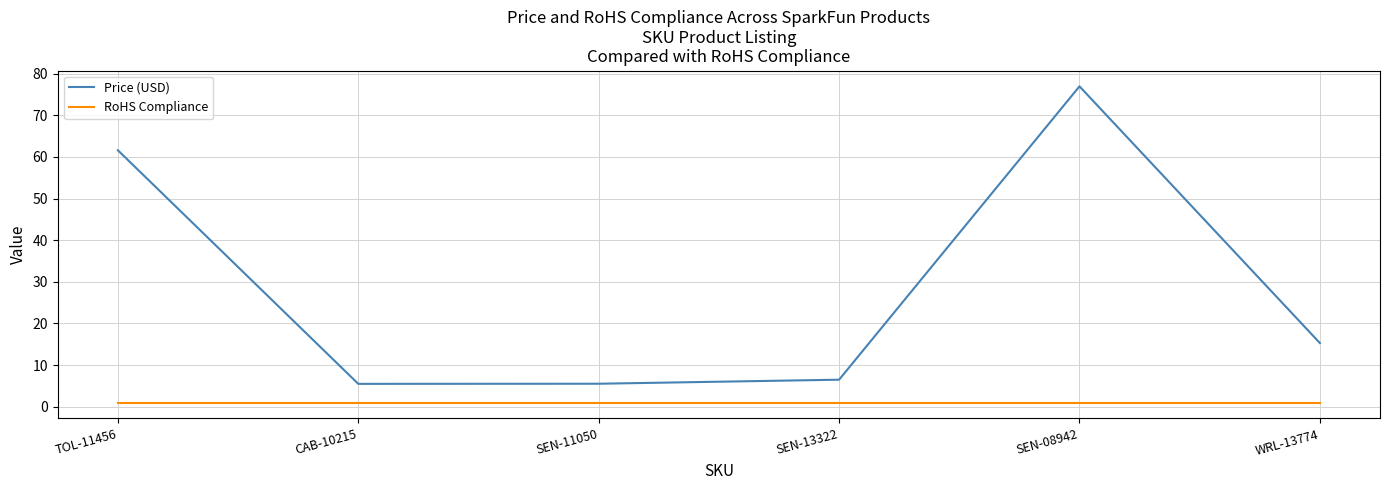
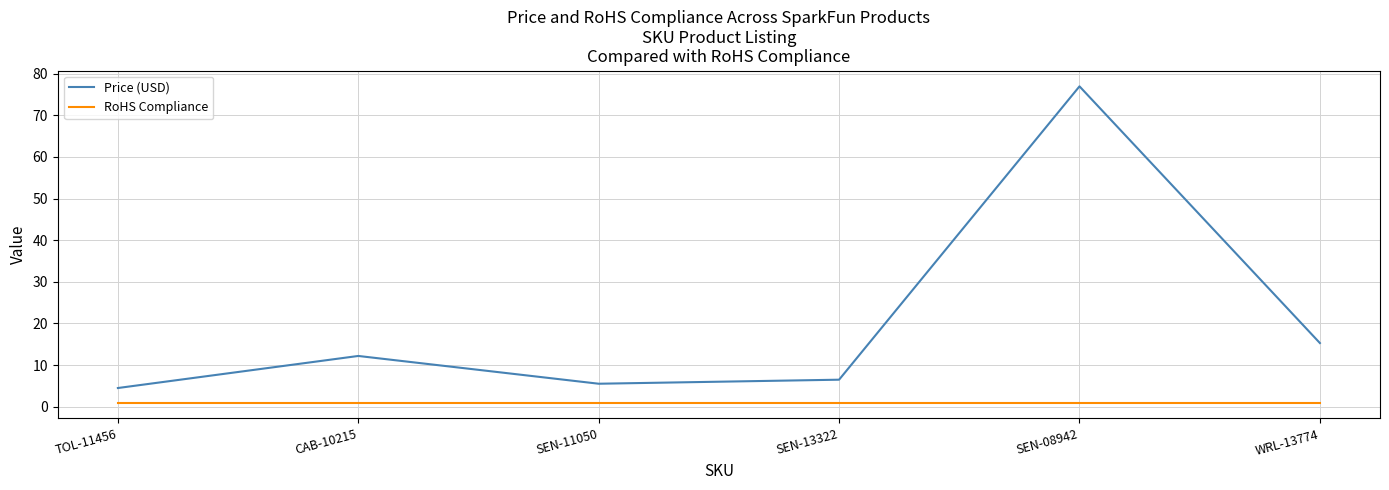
Price (USD), TOL-11456: 62 -> 5
Price (USD), CAB-10215: 6 -> 12
